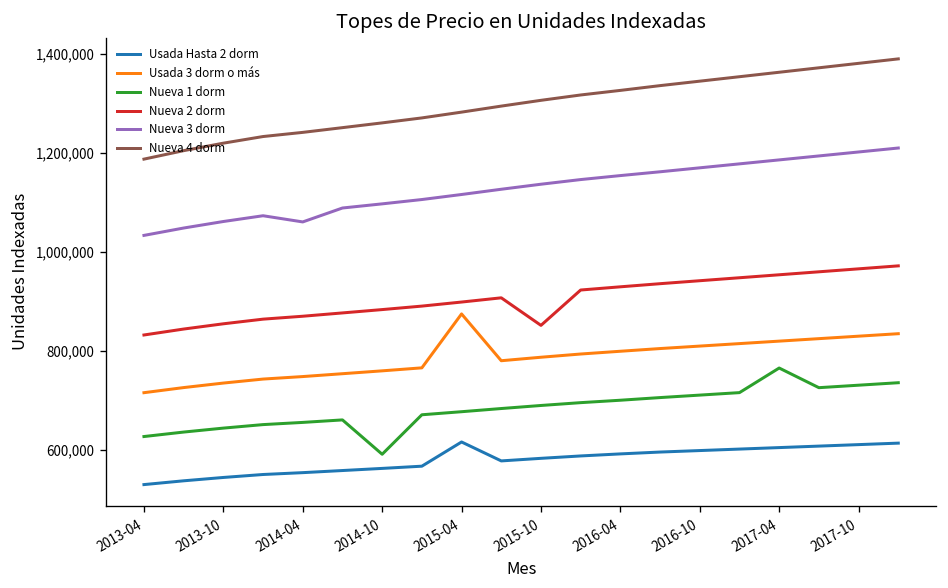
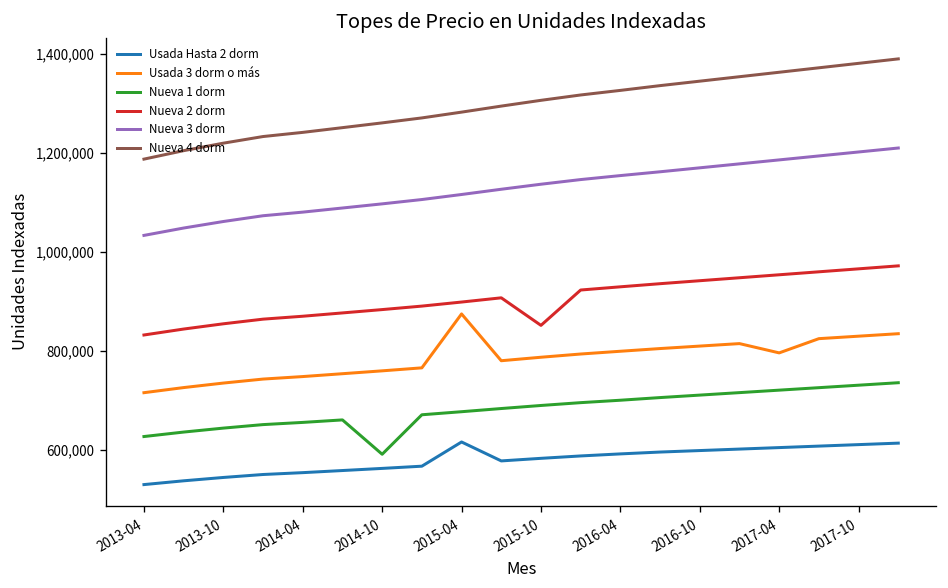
Nueva 3 dorm, 2014-04: 1,060,000 -> 1,080,000
Usada 3 dorm o más, 2017-04: 820,000 -> 800,000
Nueva 1 dorm, 2017-04: 770,000 -> 720,000
